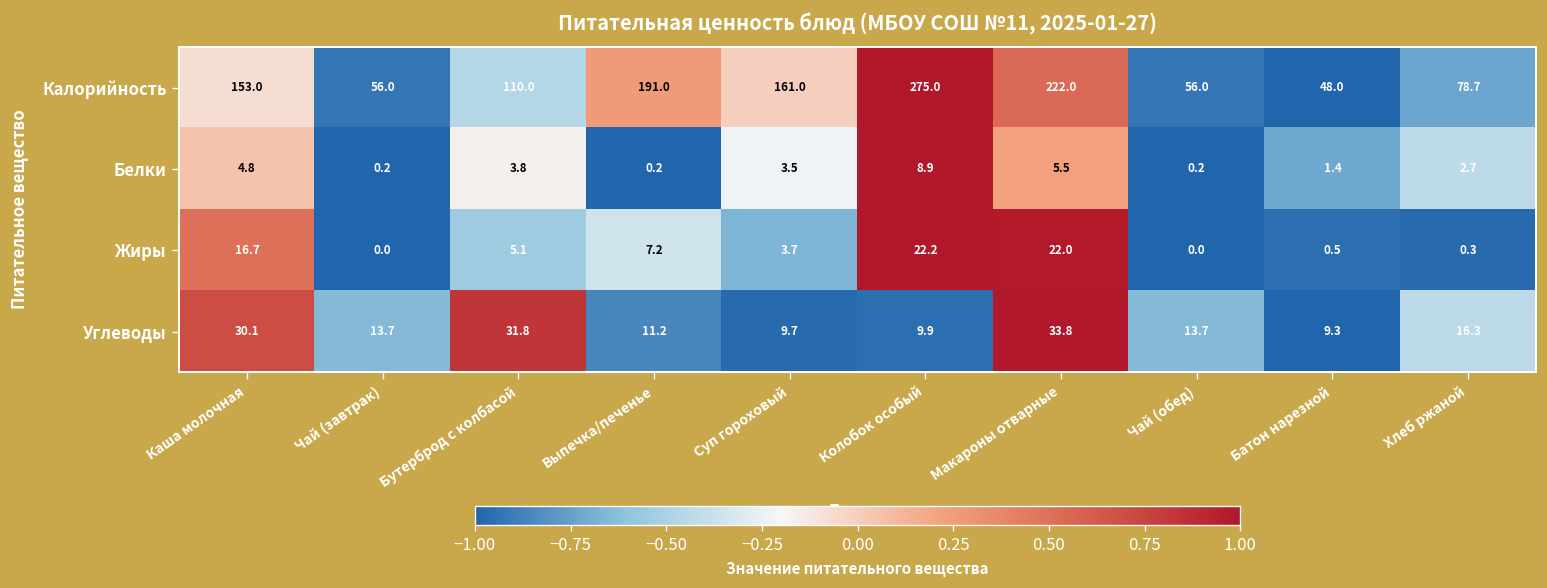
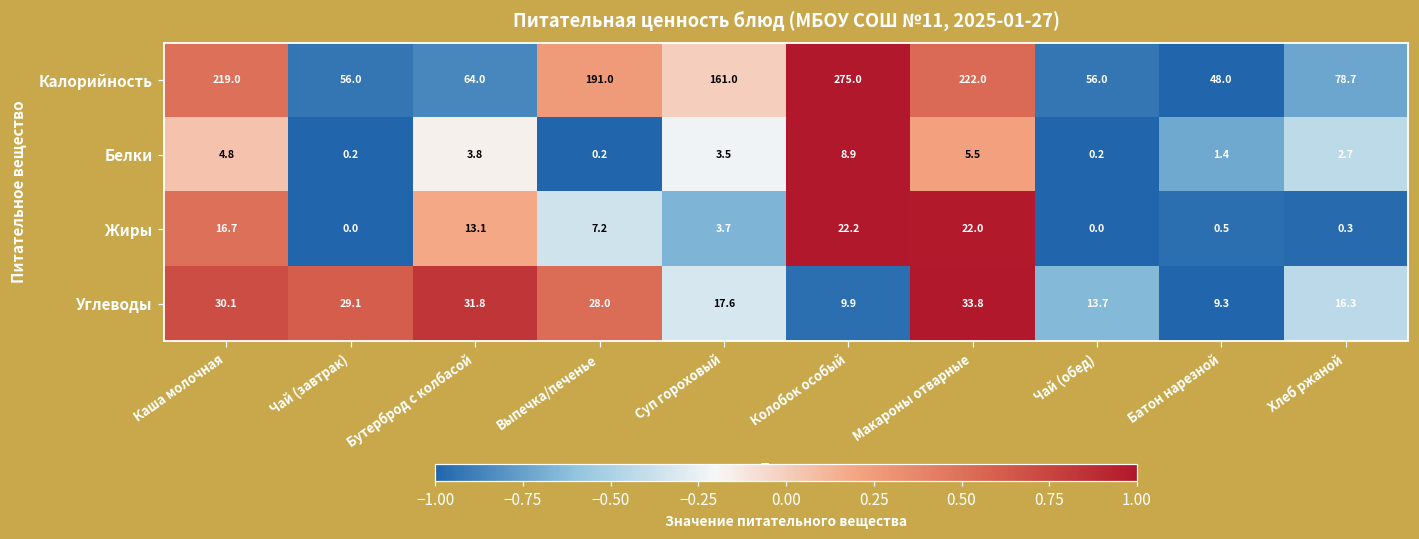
Калорийность, Каша молочная: 153.0 -> 219.0
Калорийность, Бутерброд с колбасой: 110.0 -> 64.0
Жиры, Бутерброд с колбасой: 5.1 -> 13.1
Углеводы, Чай (завтрак): 13.7 -> 29.1
Углеводы, Выпечка/печенье: 11.2 -> 28.0
Углеводы, Суп гороховый: 9.7 -> 17.6
